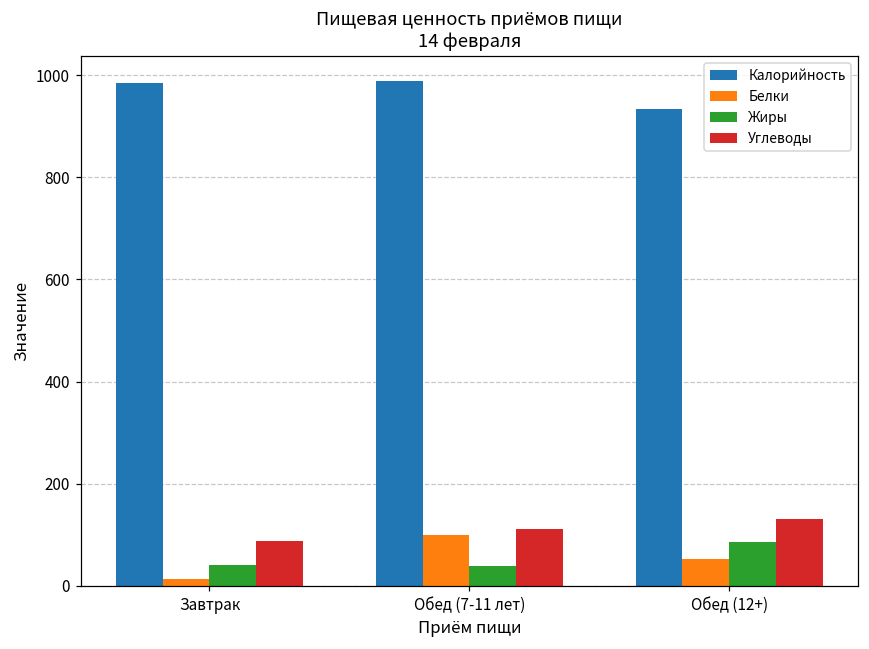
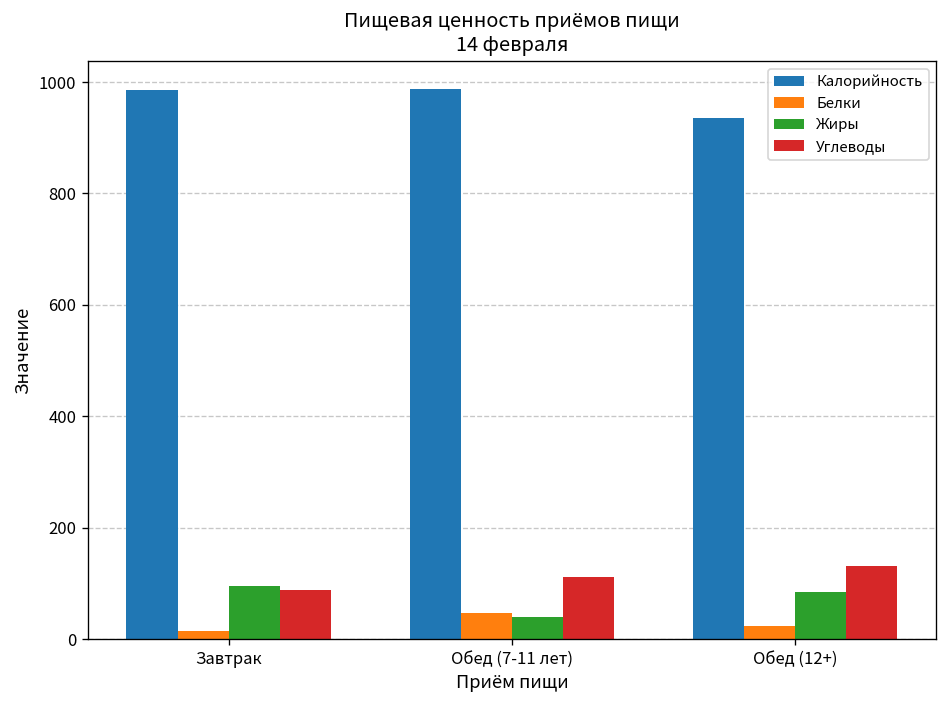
Жиры, Завтрак: 40 -> 100
Белки, Обед (7-11 лет): 100 -> 50
Белки, Обед (12+): 50 -> 20
